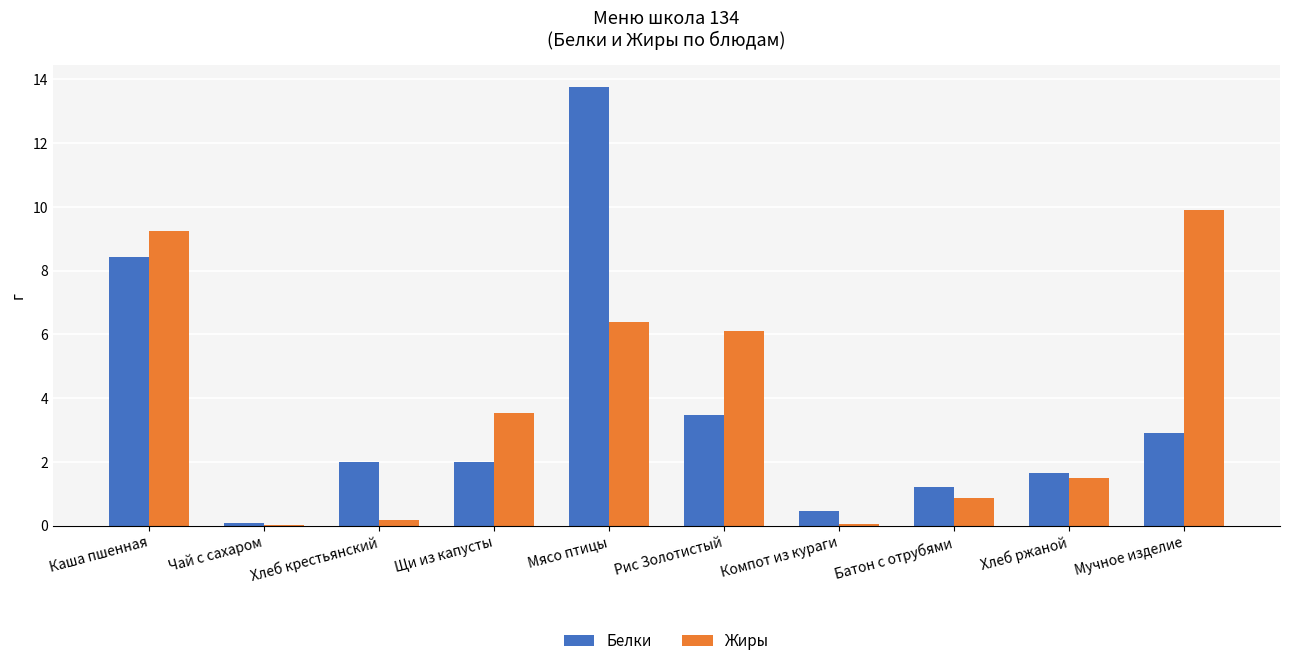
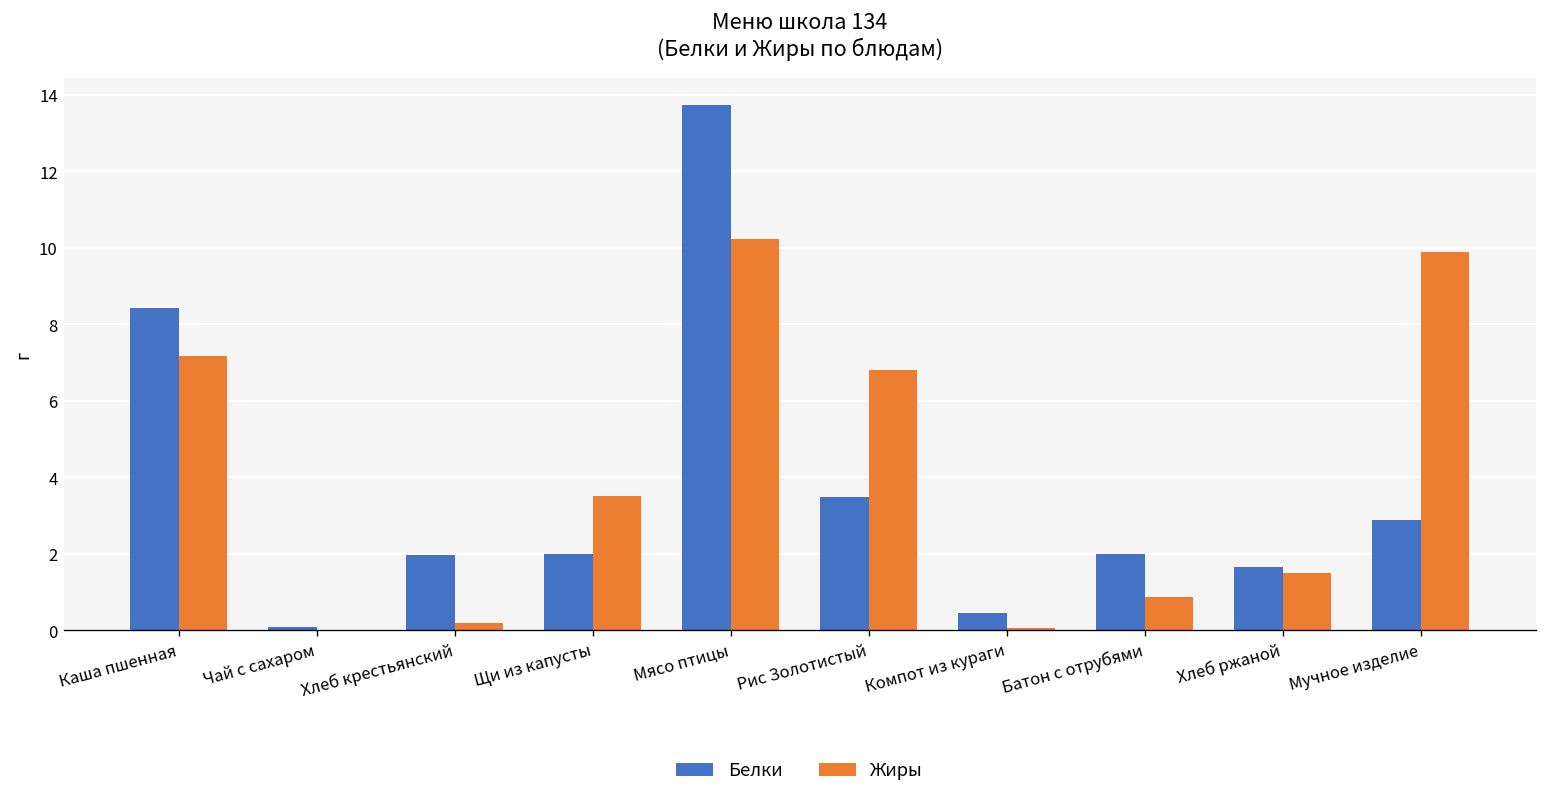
Жиры, Каша пшенная: 9.3 -> 7.2
Жиры, Мясо птицы: 6.4 -> 10.2
Жиры, Рис Золотистый: 6.1 -> 6.8
Белки, Батон с отрубями: 1.2 -> 2.0
